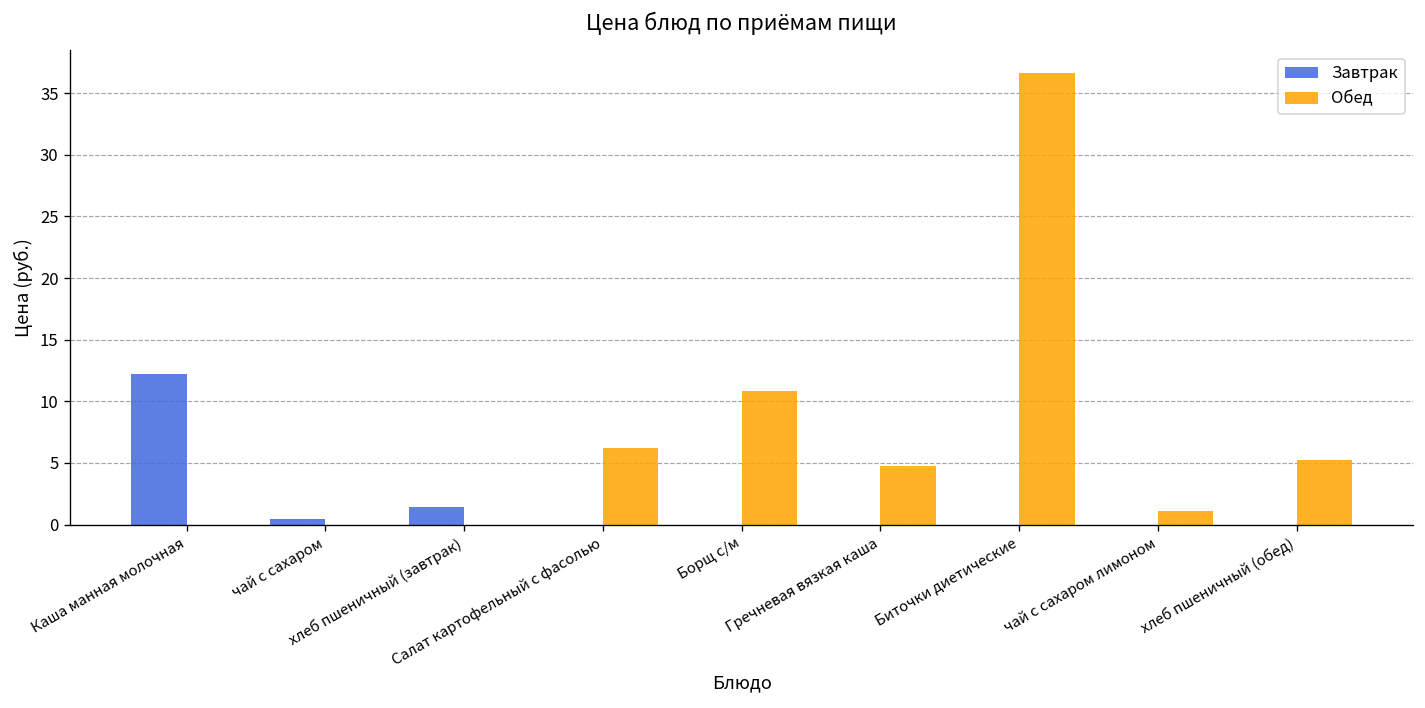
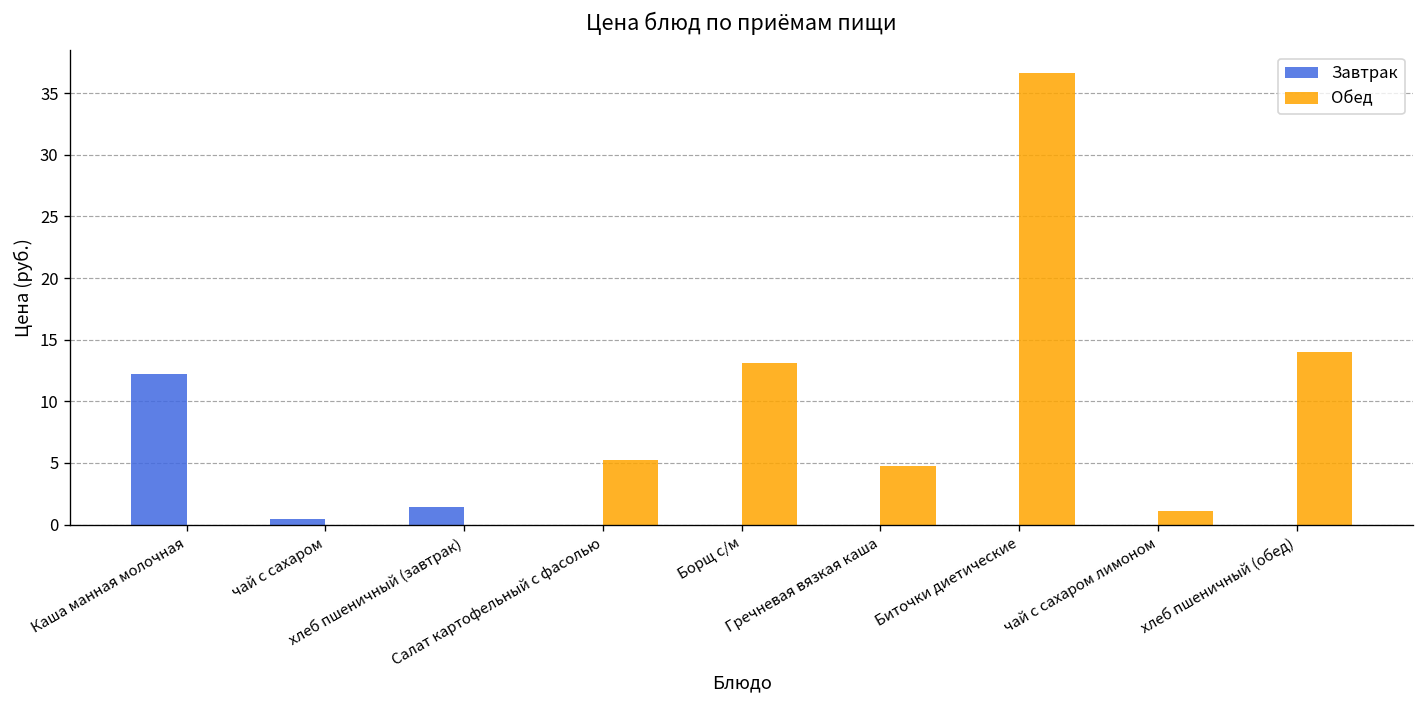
Обед, Салат картофельный с фасолью: 6.2 -> 5.2
Обед, Борщ с/м: 10.9 -> 13.1
Обед, хлеб пшеничный (обед): 5.2 -> 14.0
